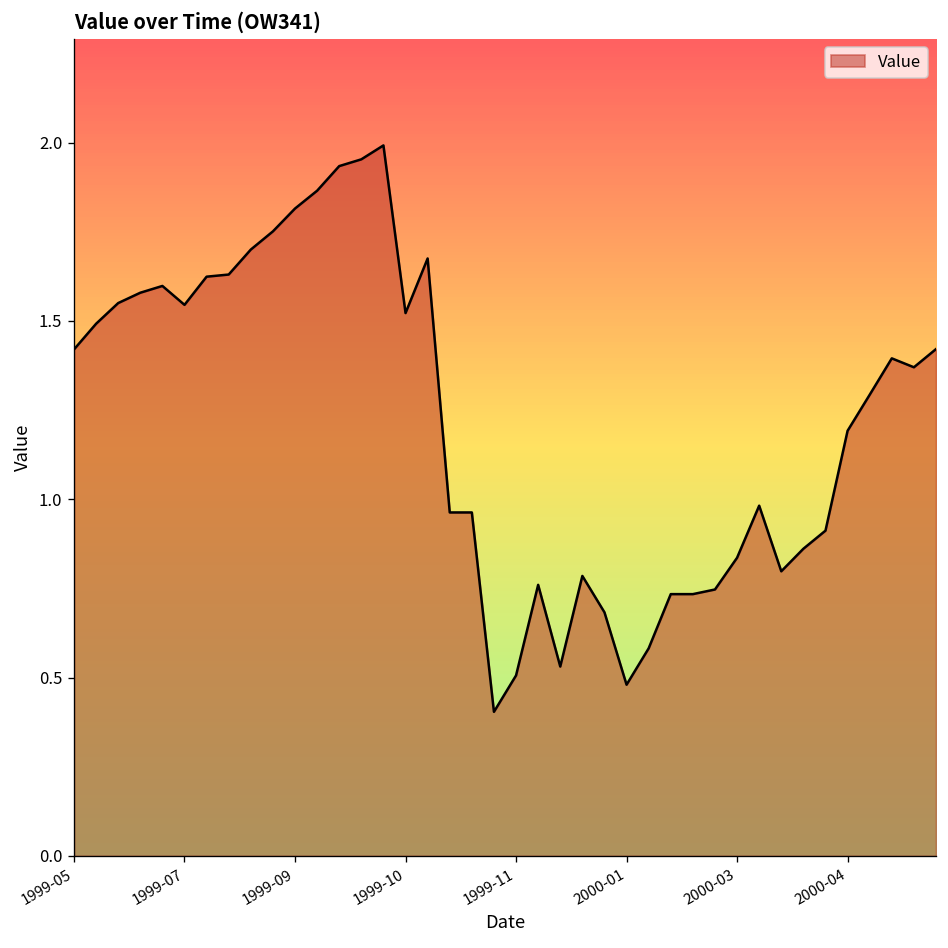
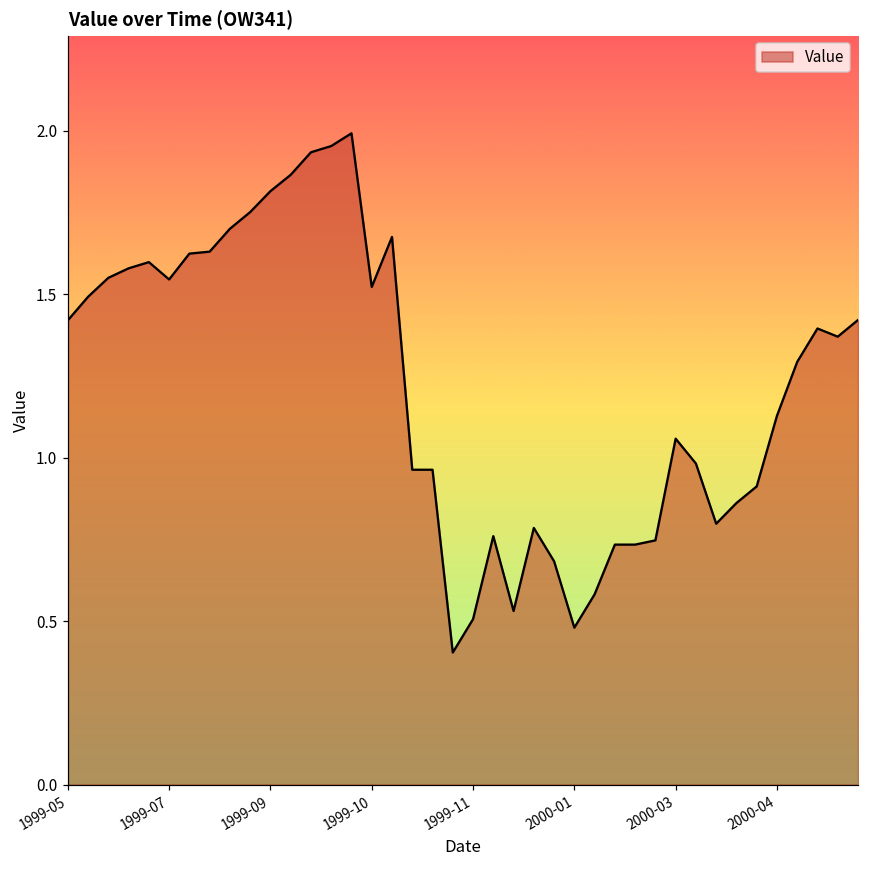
2000-03: 0.84 -> 1.06
2000-04: 1.19 -> 1.13
